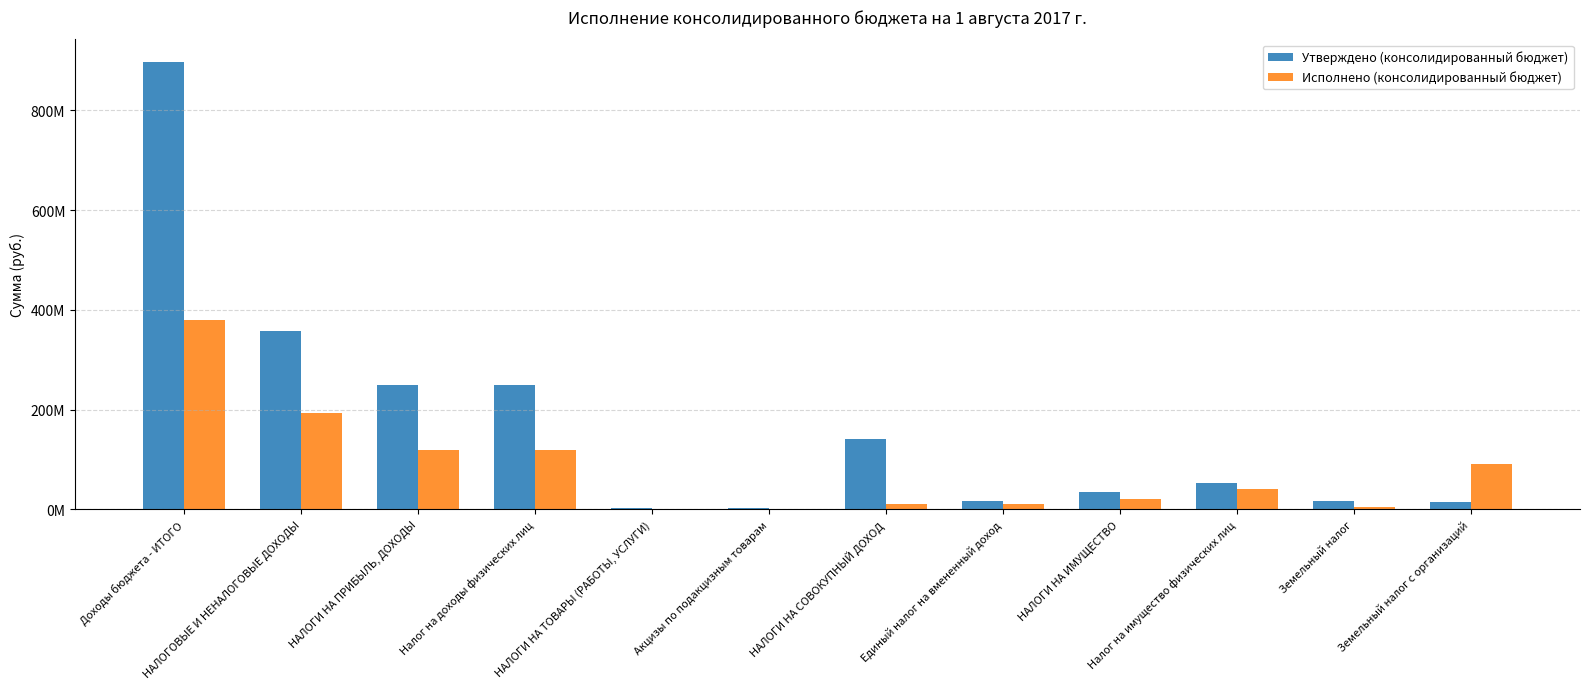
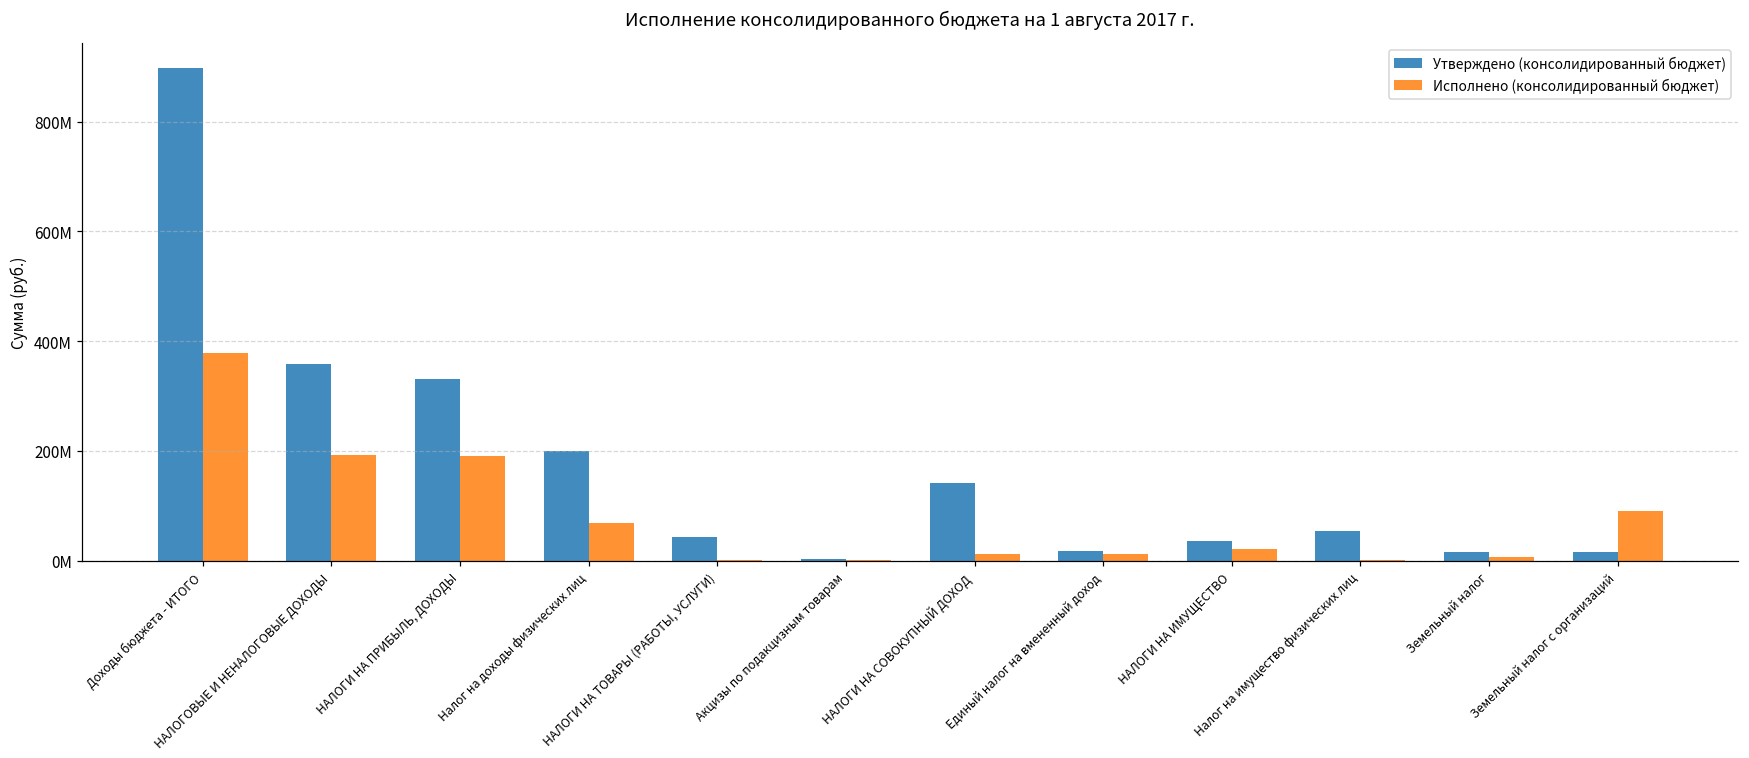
Утверждено (консолидированный бюджет), НАЛОГИ НА ПРИБЫЛЬ, ДОХОДЫ: 250000000 -> 330000000
Исполнено (консолидированный бюджет), НАЛОГИ НА ПРИБЫЛЬ, ДОХОДЫ: 120000000 -> 190000000
Утверждено (консолидированный бюджет), Налог на доходы физических лиц: 250000000 -> 200000000
Исполнено (консолидированный бюджет), Налог на доходы физических лиц: 120000000 -> 70000000
Утверждено (консолидированный бюджет), НАЛОГИ НА ТОВАРЫ (РАБОТЫ, УСЛУГИ): 0 -> 40000000
Исполнено (консолидированный бюджет), Налог на имущество физических лиц: 40000000 -> 0
